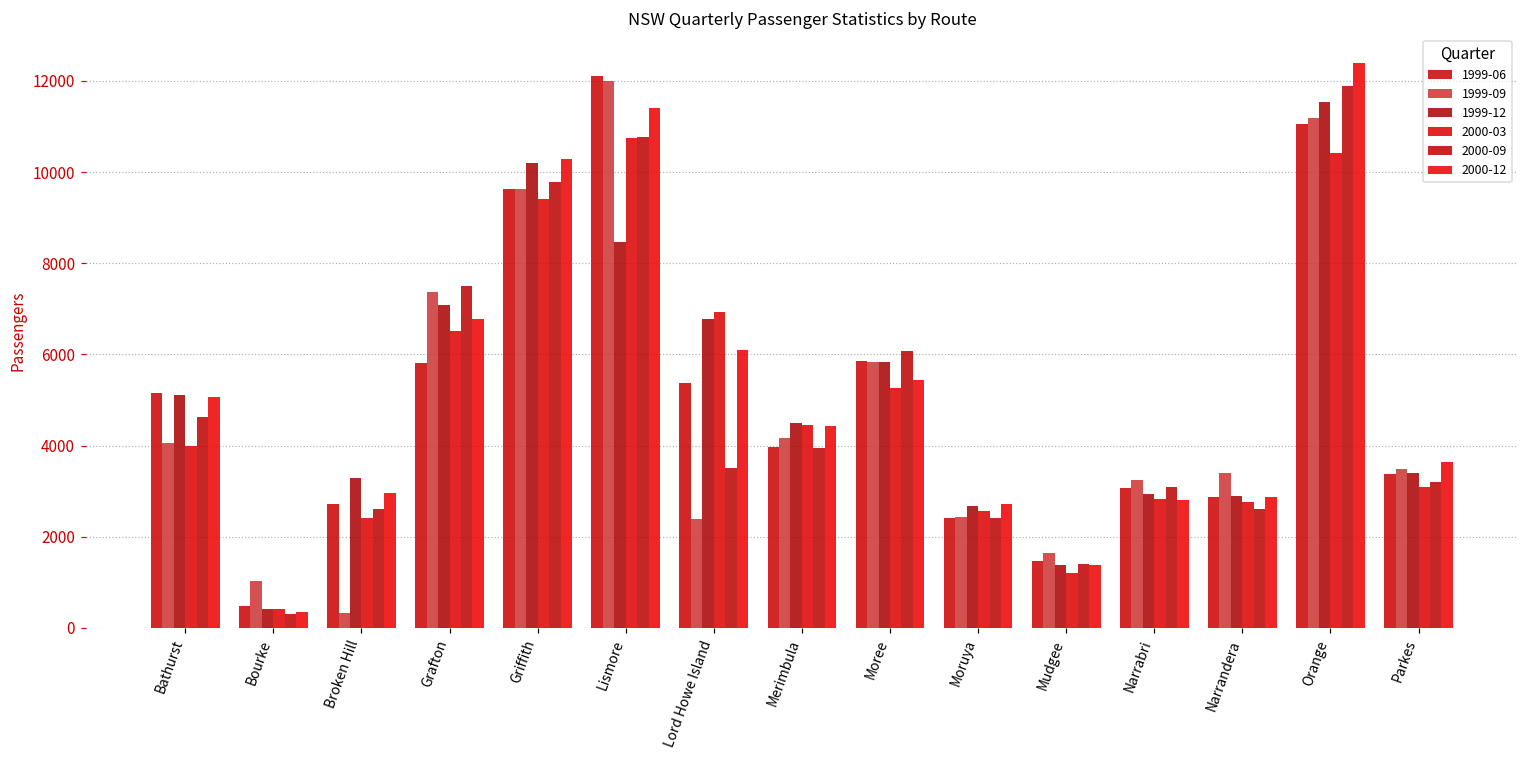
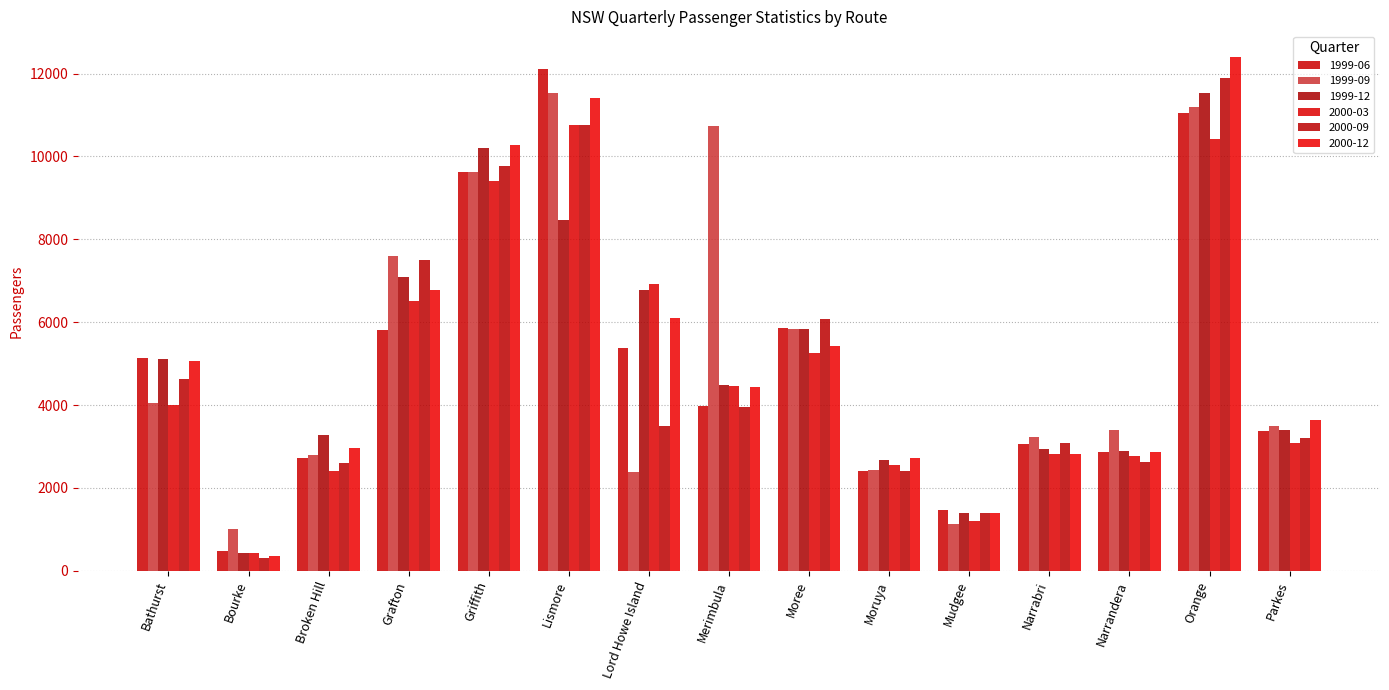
1999-09, Broken Hill: 300 -> 2800
1999-09, Grafton: 7400 -> 7600
1999-09, Lismore: 12000 -> 11500
1999-09, Merimbula: 4200 -> 10700
1999-09, Mudgee: 1600 -> 1100
